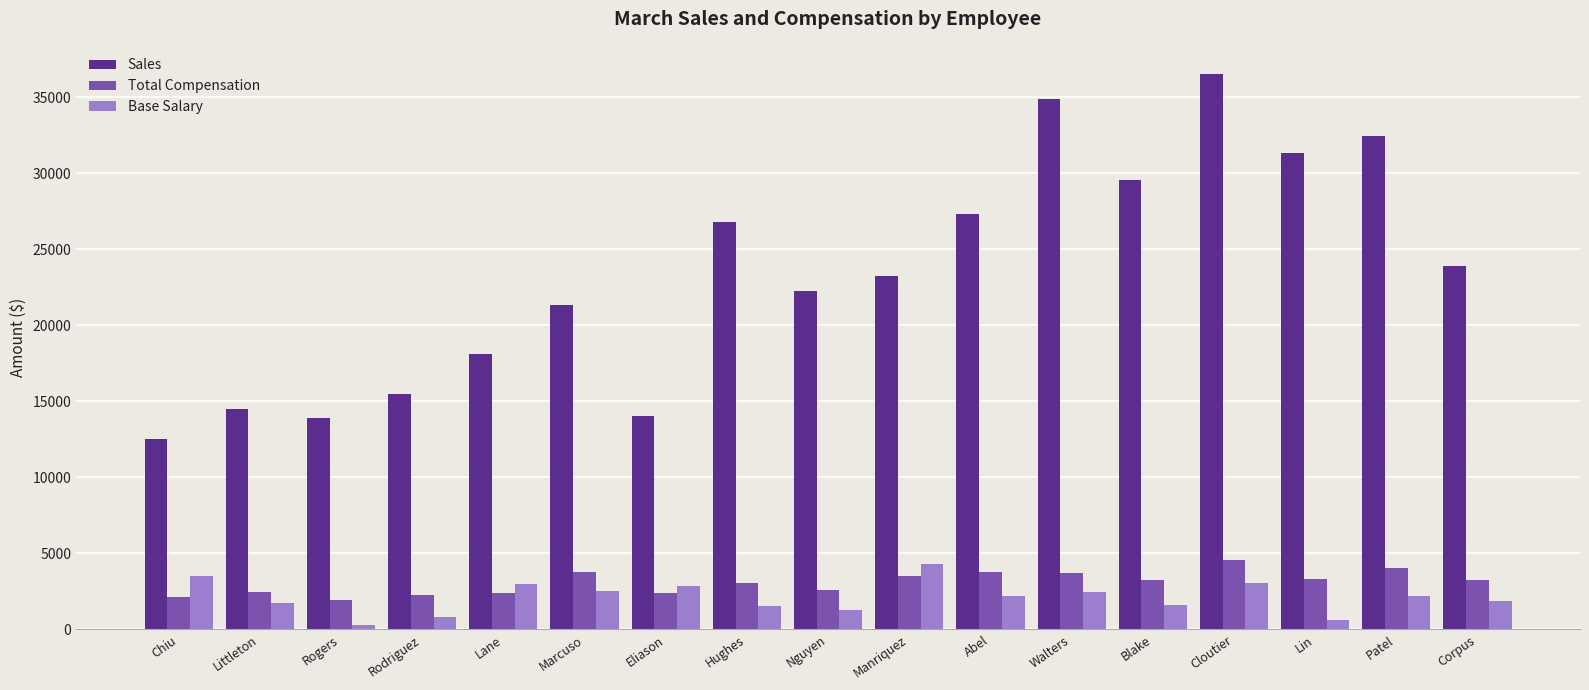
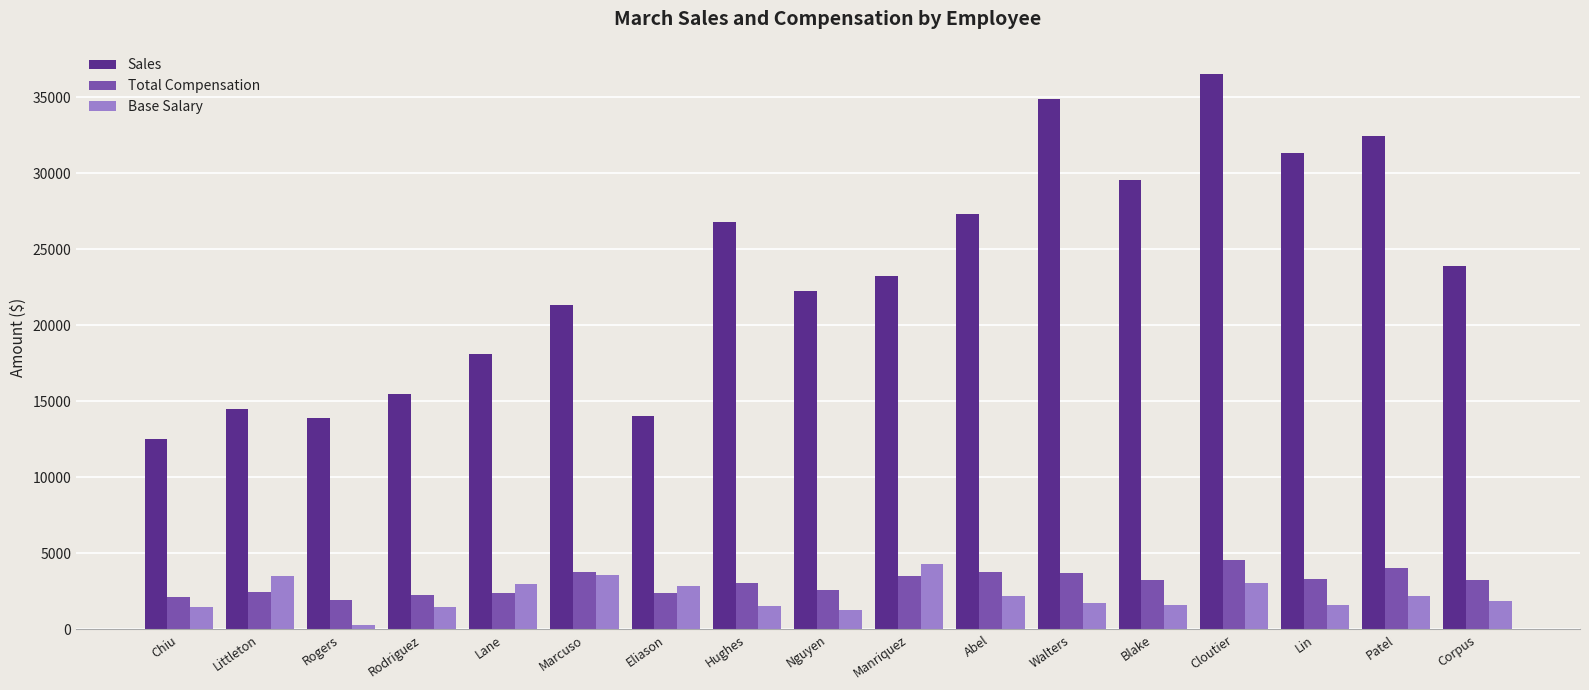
Base Salary, Chiu: 3500 -> 1500
Base Salary, Littleton: 1800 -> 3500
Base Salary, Rodriguez: 800 -> 1500
Base Salary, Marcuso: 2500 -> 3600
Base Salary, Walters: 2500 -> 1800
Base Salary, Lin: 600 -> 1600
